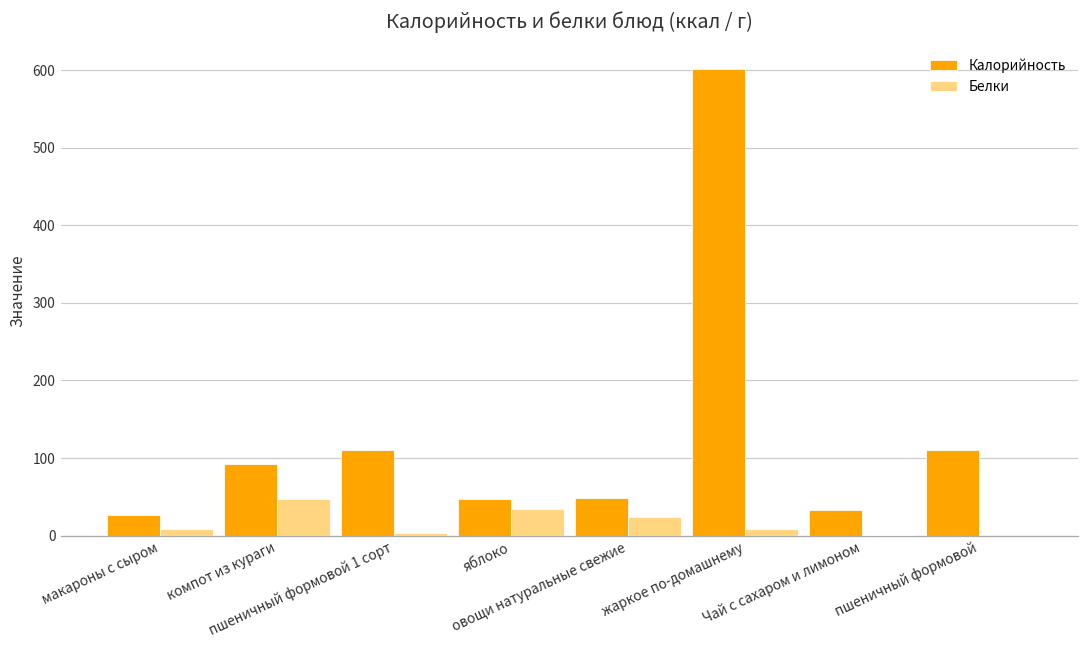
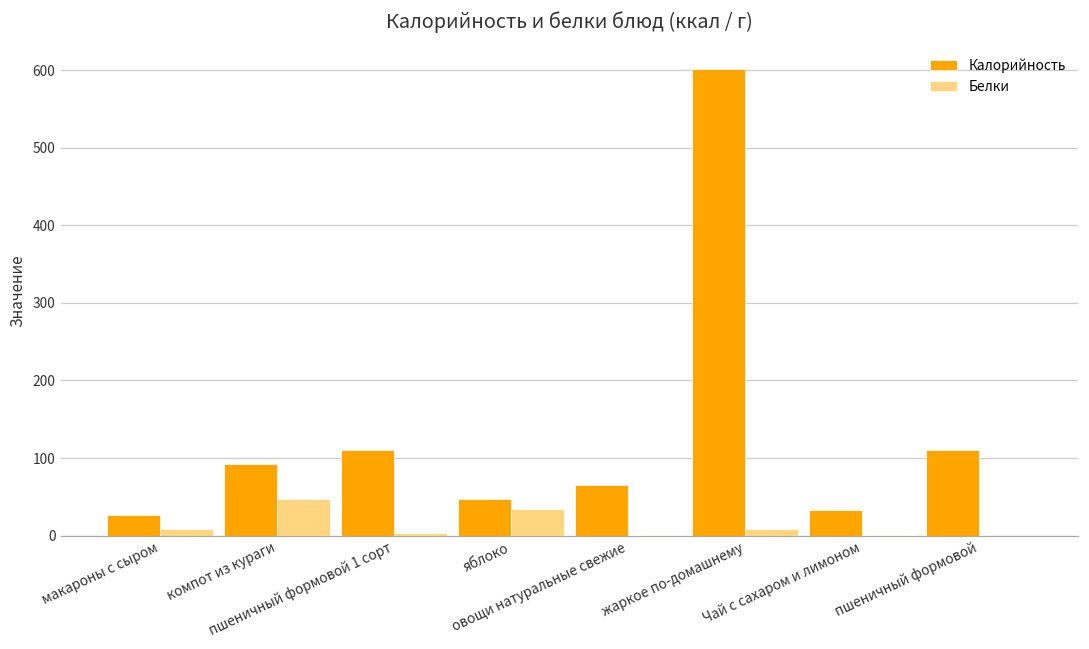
Калорийность, овощи натуральные свежие: 50 -> 70
Белки, овощи натуральные свежие: 20 -> 0
